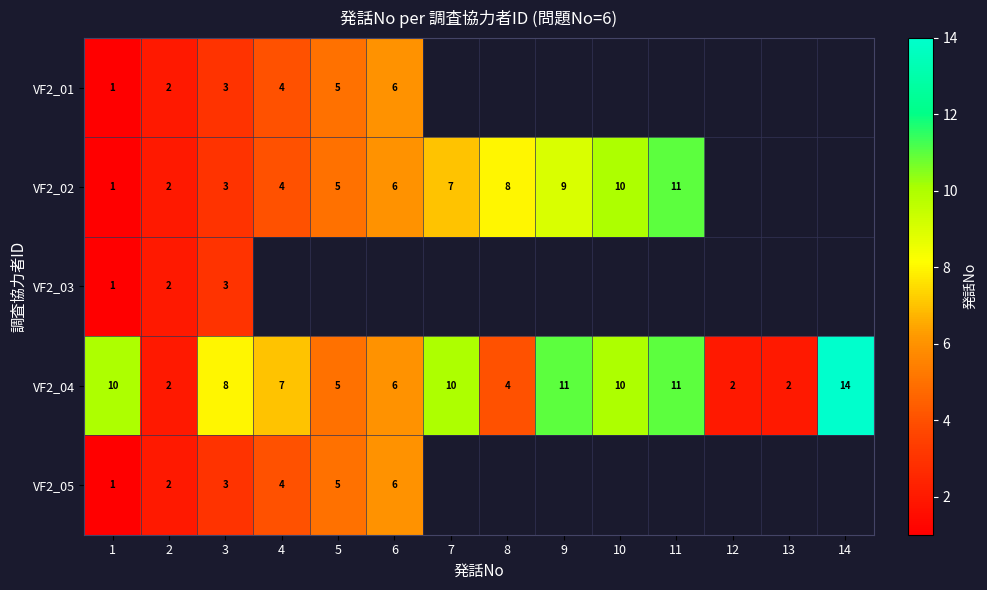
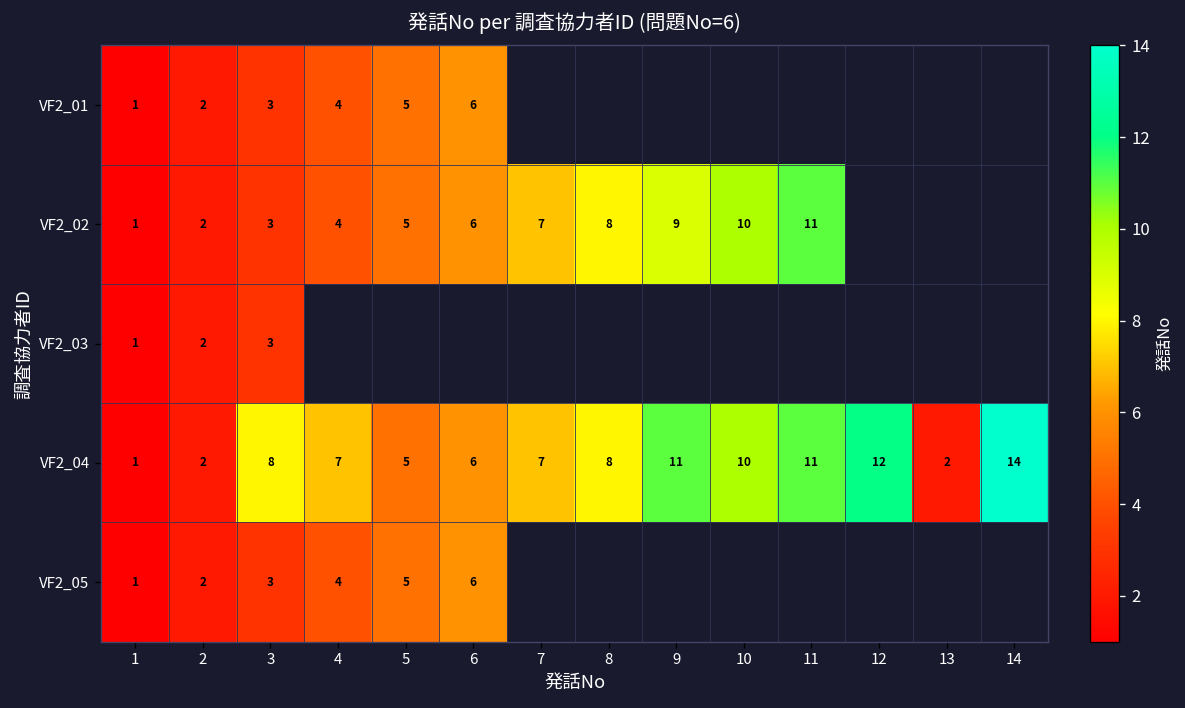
VF2_04, 1: 10 -> 1
VF2_04, 7: 10 -> 7
VF2_04, 8: 4 -> 8
VF2_04, 12: 2 -> 12
